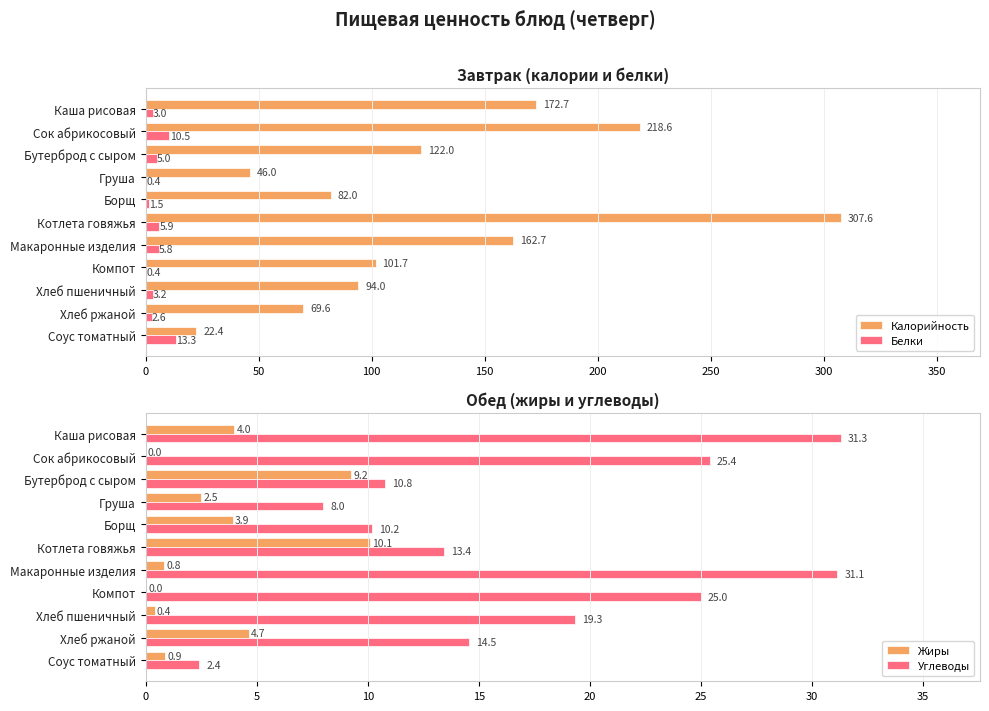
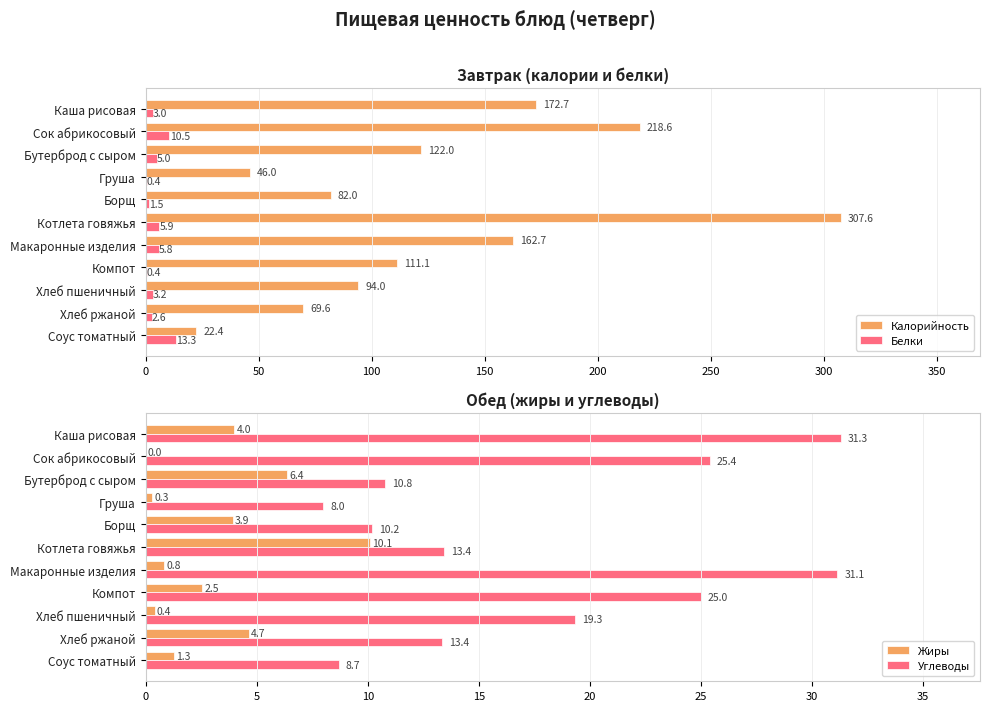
Завтрак (калории и белки), Калорийность, Компот: 101.7 -> 111.1
Обед (жиры и углеводы), Жиры, Бутерброд с сыром: 9.2 -> 6.4
Обед (жиры и углеводы), Жиры, Груша: 2.5 -> 0.3
Обед (жиры и углеводы), Жиры, Компот: 0.0 -> 2.5
Обед (жиры и углеводы), Углеводы, Хлеб ржаной: 14.5 -> 13.4
Обед (жиры и углеводы), Жиры, Соус томатный: 0.9 -> 1.3
Обед (жиры и углеводы), Углеводы, Соус томатный: 2.4 -> 8.7
